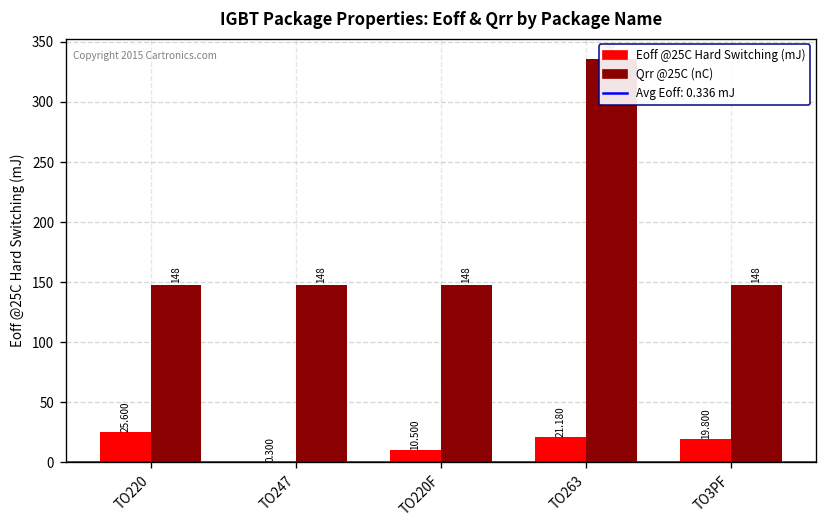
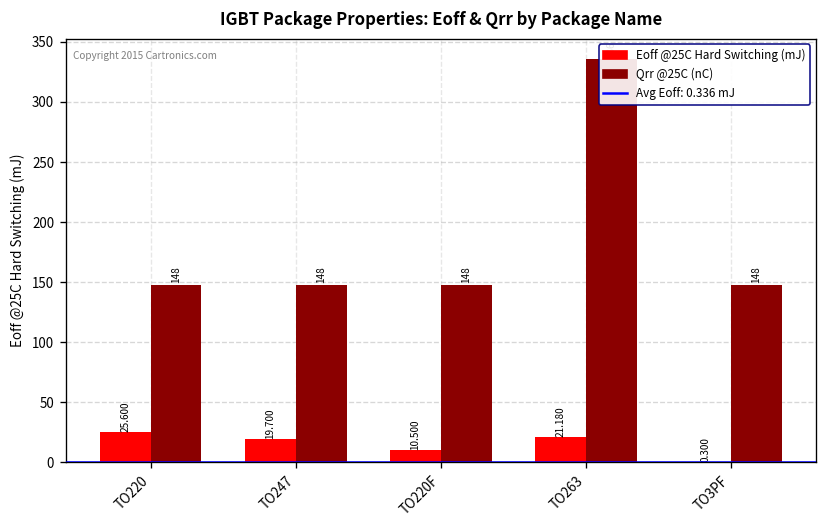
Eoff @25C Hard Switching (mJ), TO247: 0.300 -> 19.700
Eoff @25C Hard Switching (mJ), TO3PF: 19.800 -> 0.300
